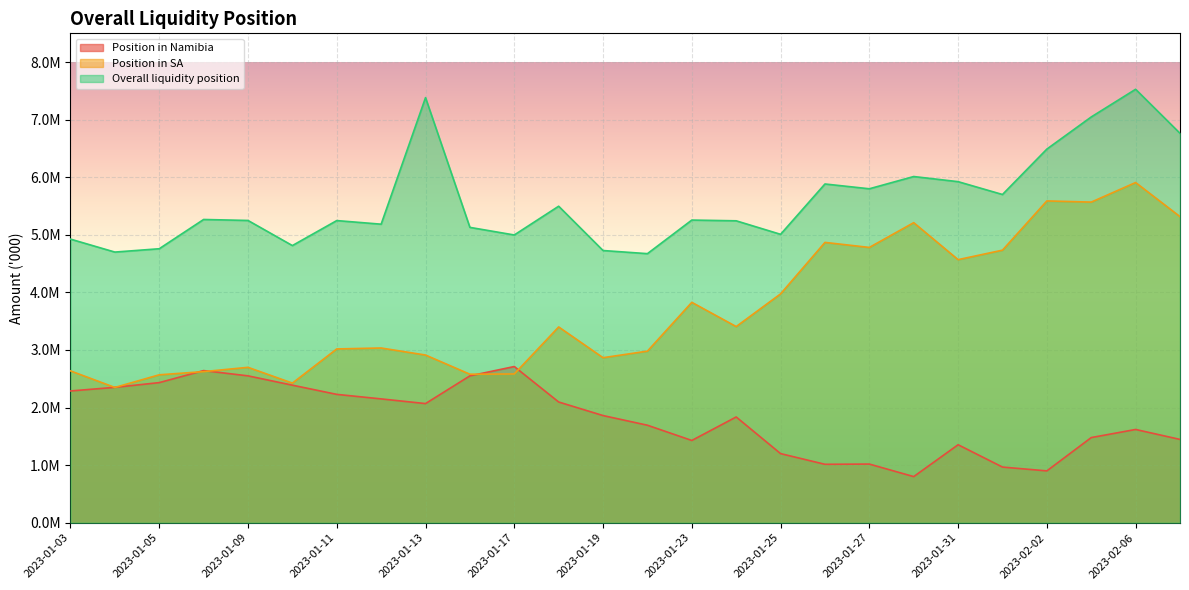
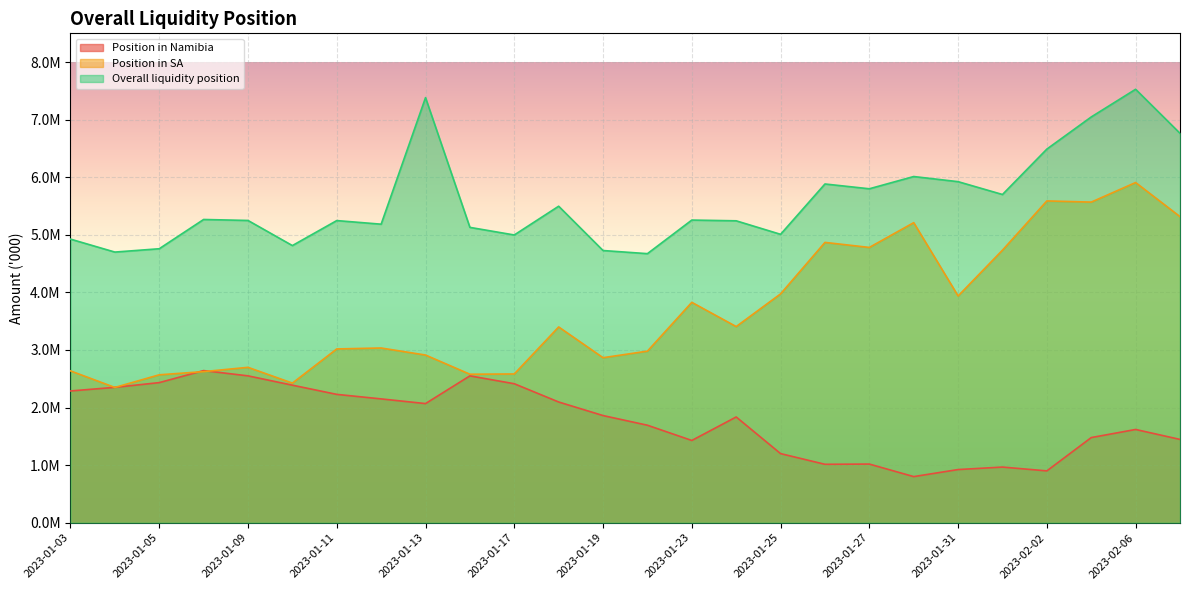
Position in Namibia, 2023-01-17: 2700000 -> 2400000
Position in Namibia, 2023-01-31: 1400000 -> 900000
Position in SA, 2023-01-31: 4600000 -> 3900000
